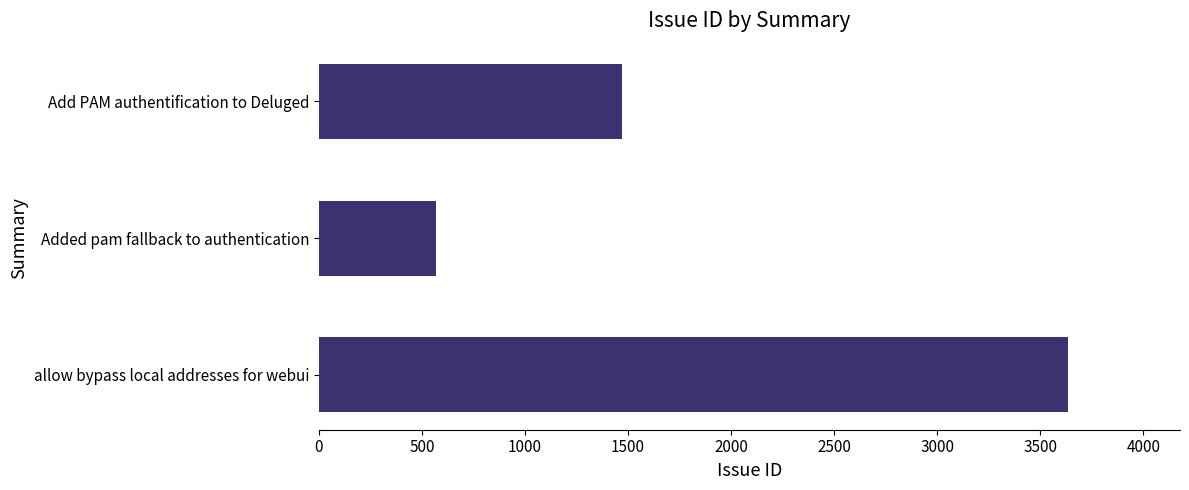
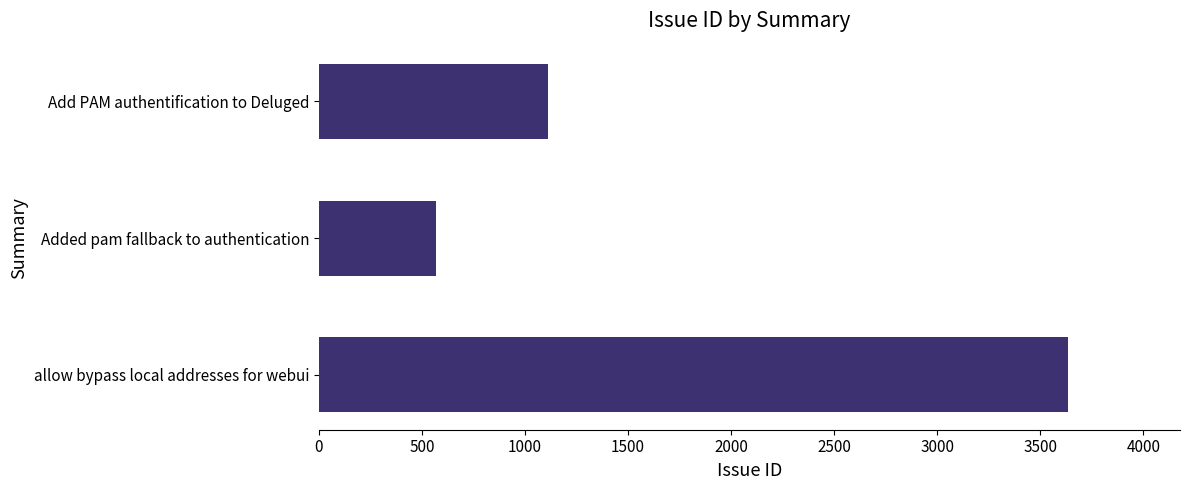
Add PAM authentification to Deluged: 1470 -> 1110
